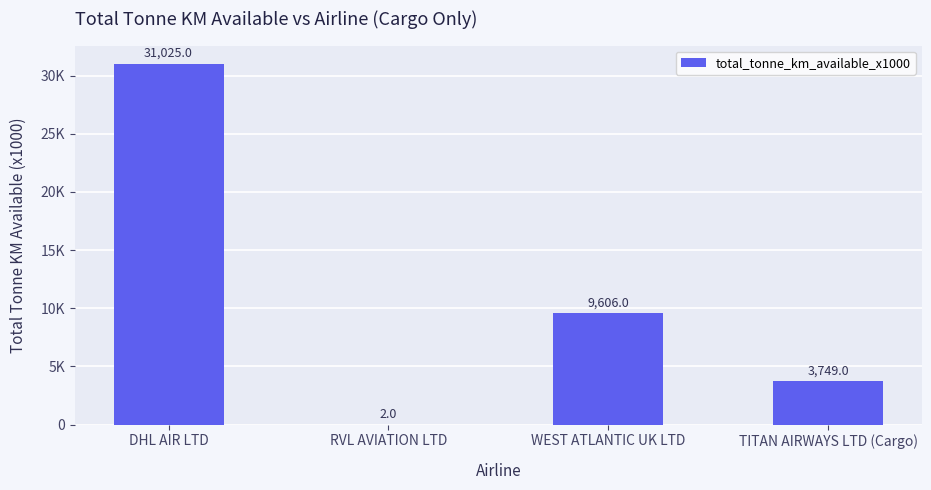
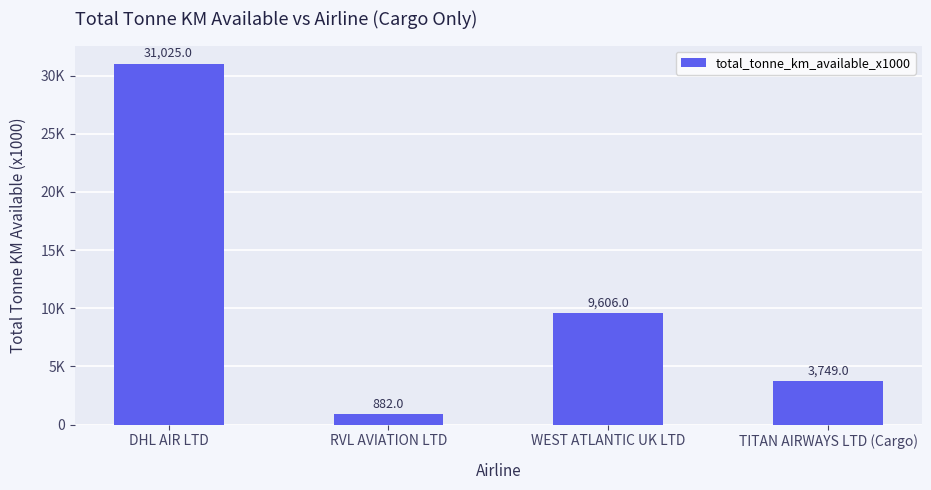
RVL AVIATION LTD: 2.0 -> 882.0
